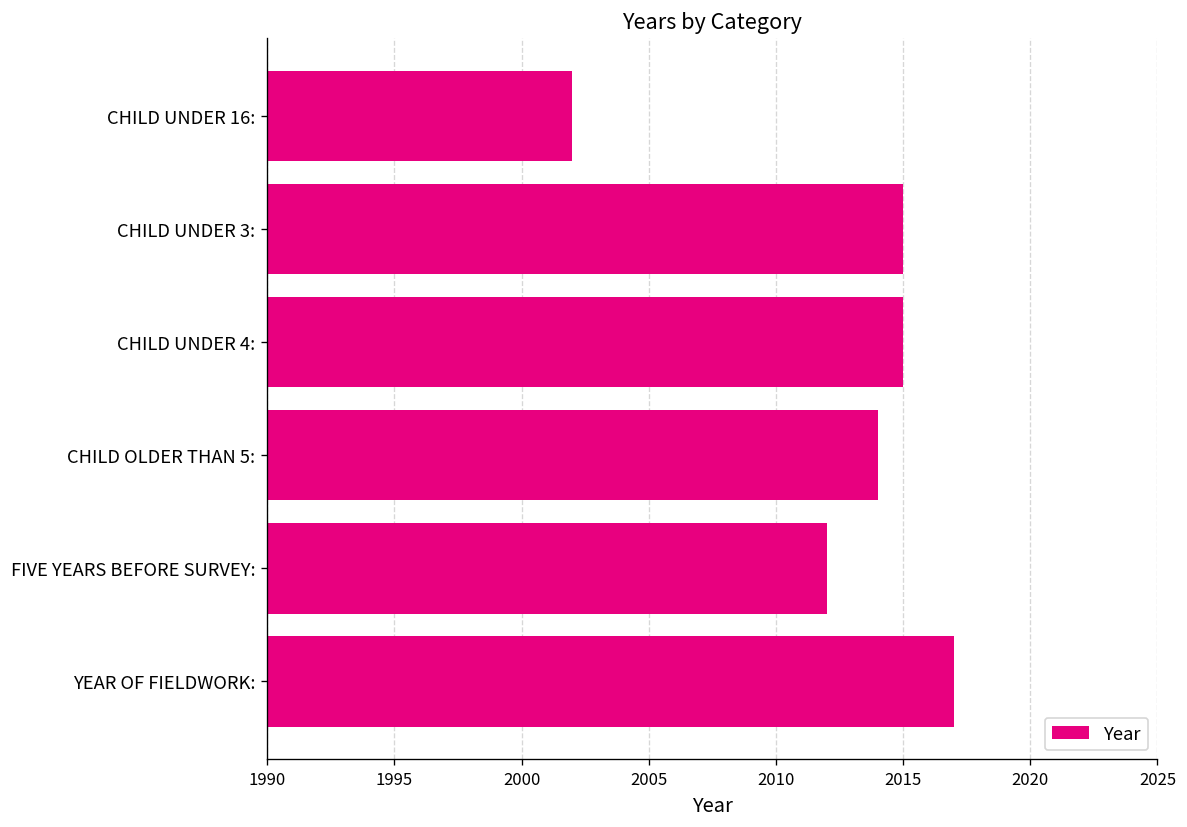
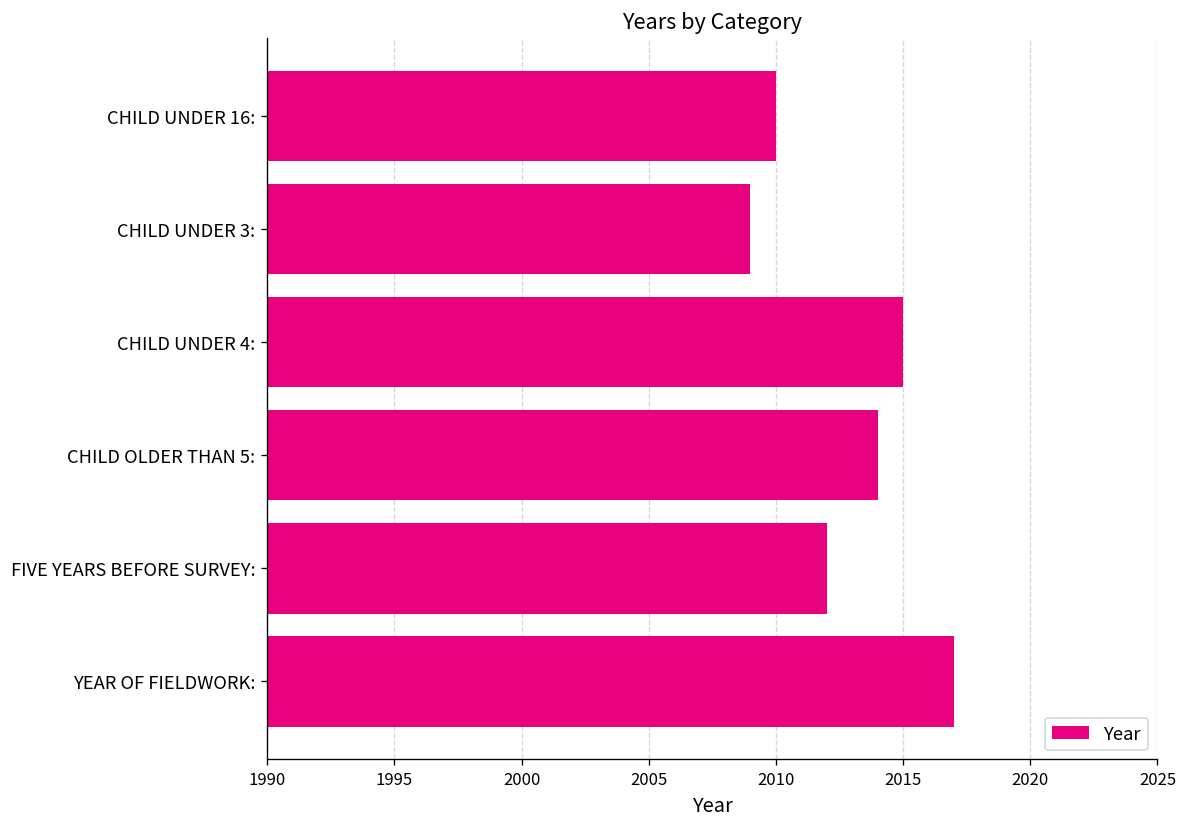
CHILD UNDER 16:: 2002 -> 2010
CHILD UNDER 3:: 2015 -> 2009
